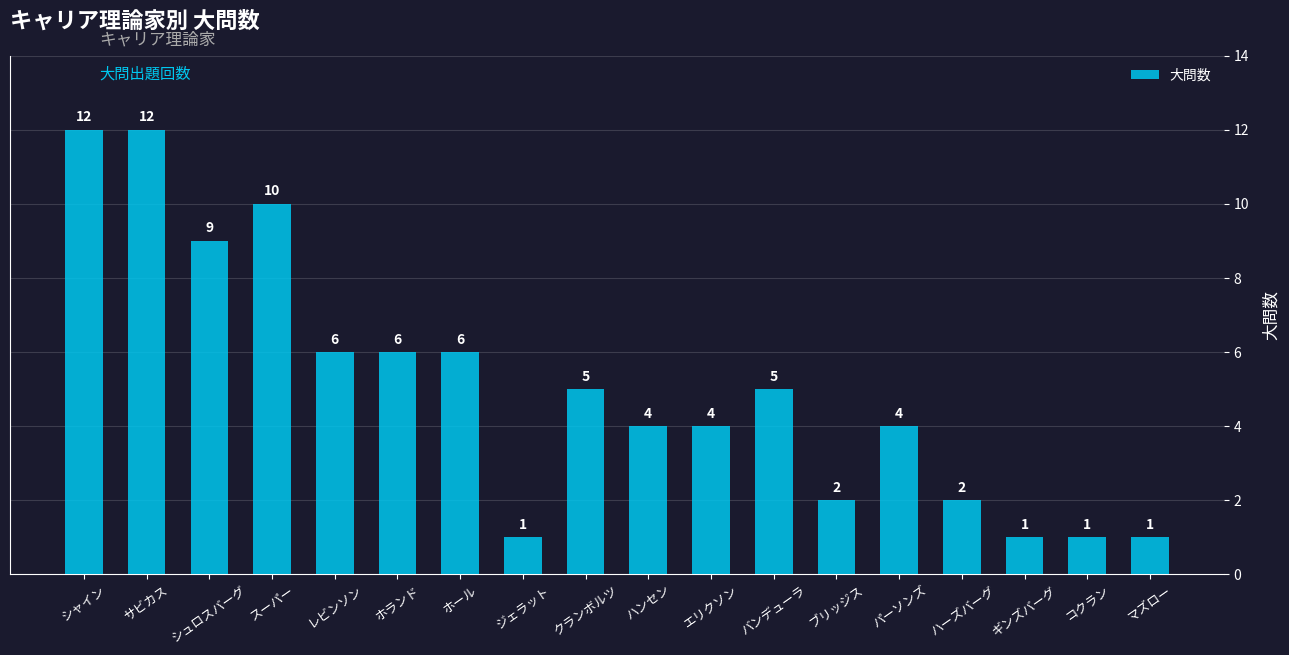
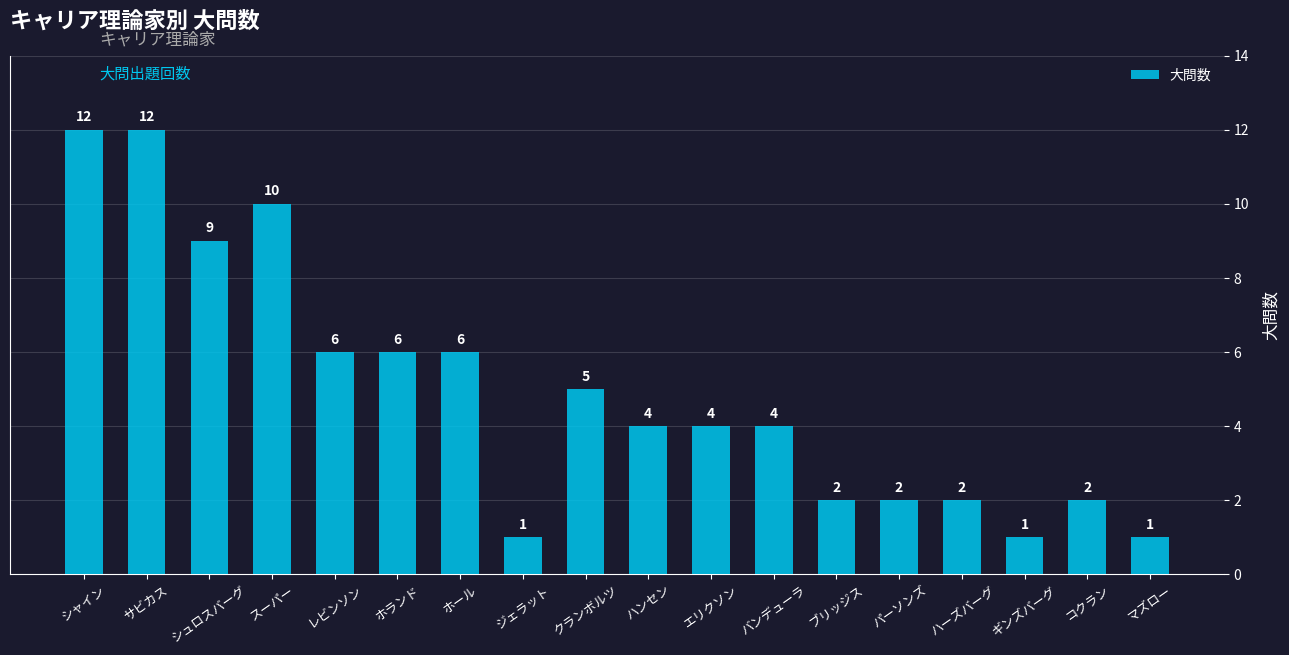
バンデューラ: 5 -> 4
パーソンズ: 4 -> 2
コクラン: 1 -> 2
